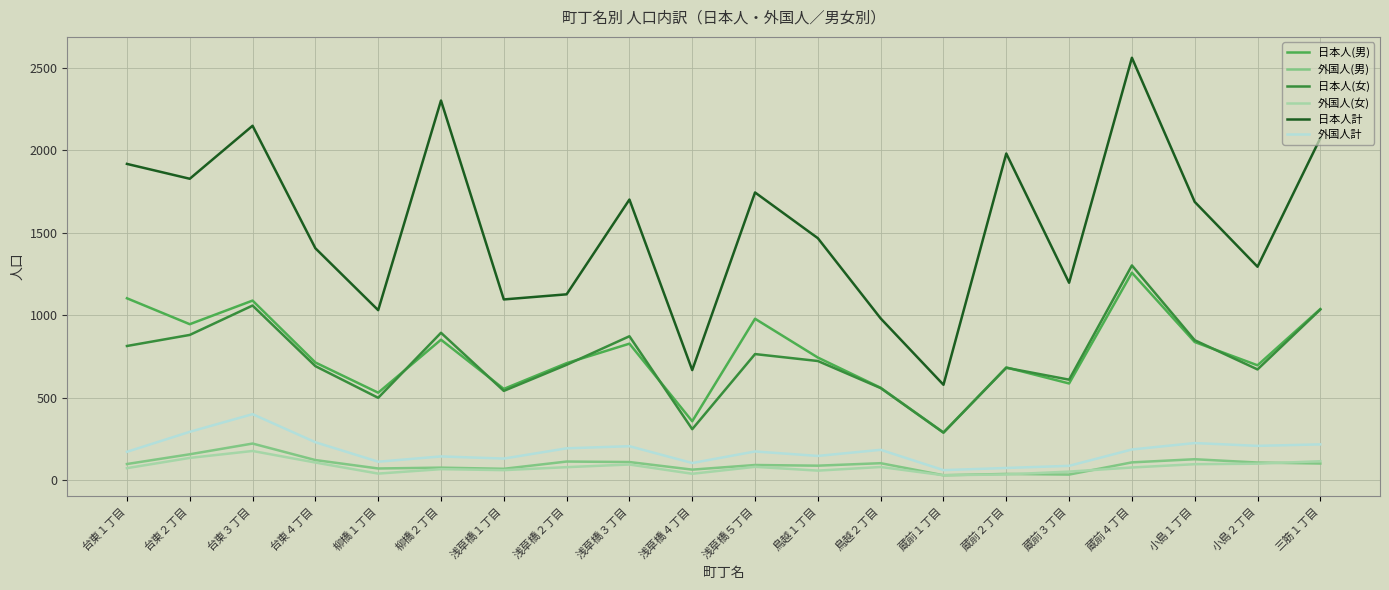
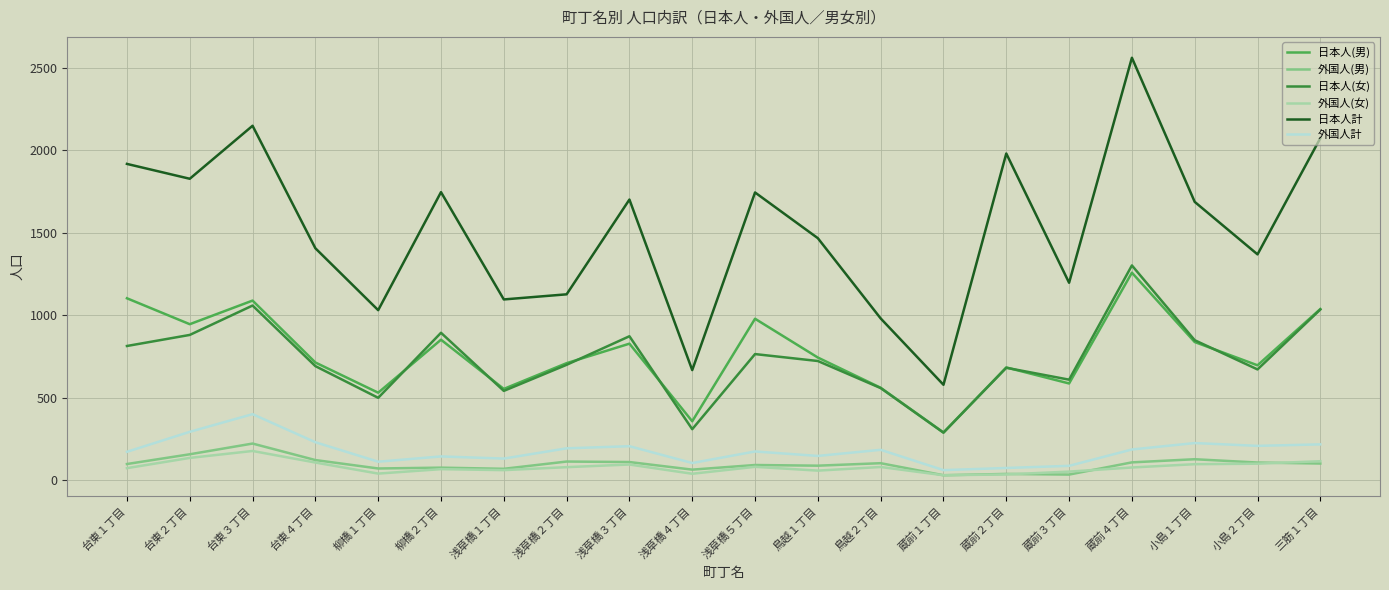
日本人計, 柳橋２丁目: 2300 -> 1750
日本人計, 小島２丁目: 1290 -> 1370
